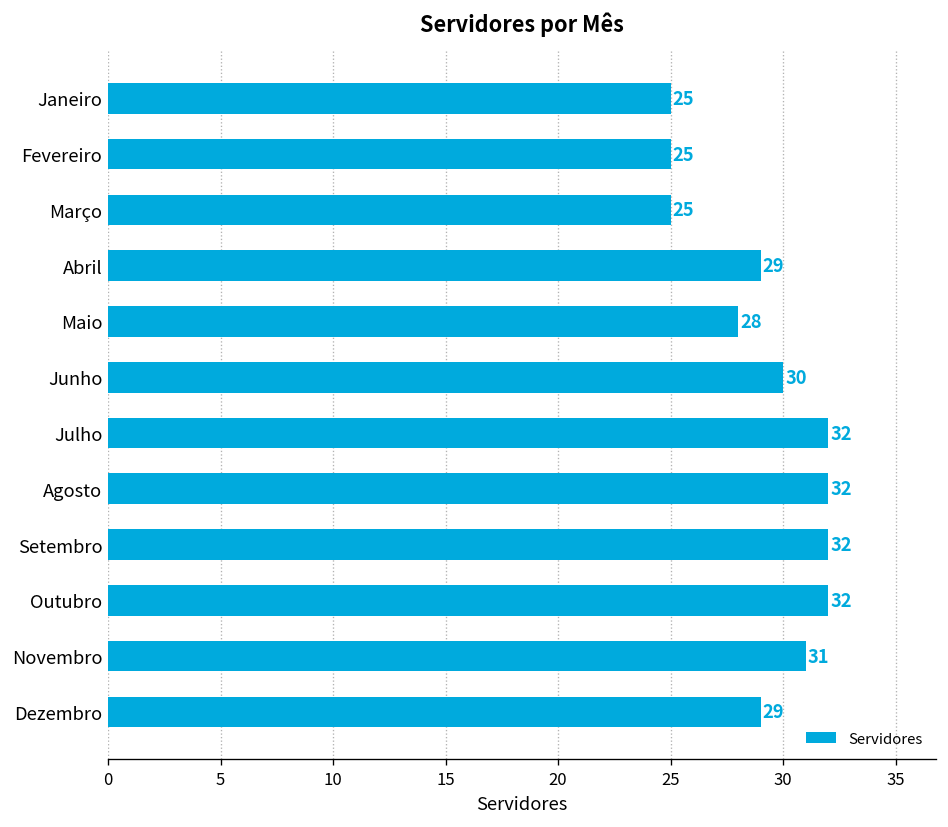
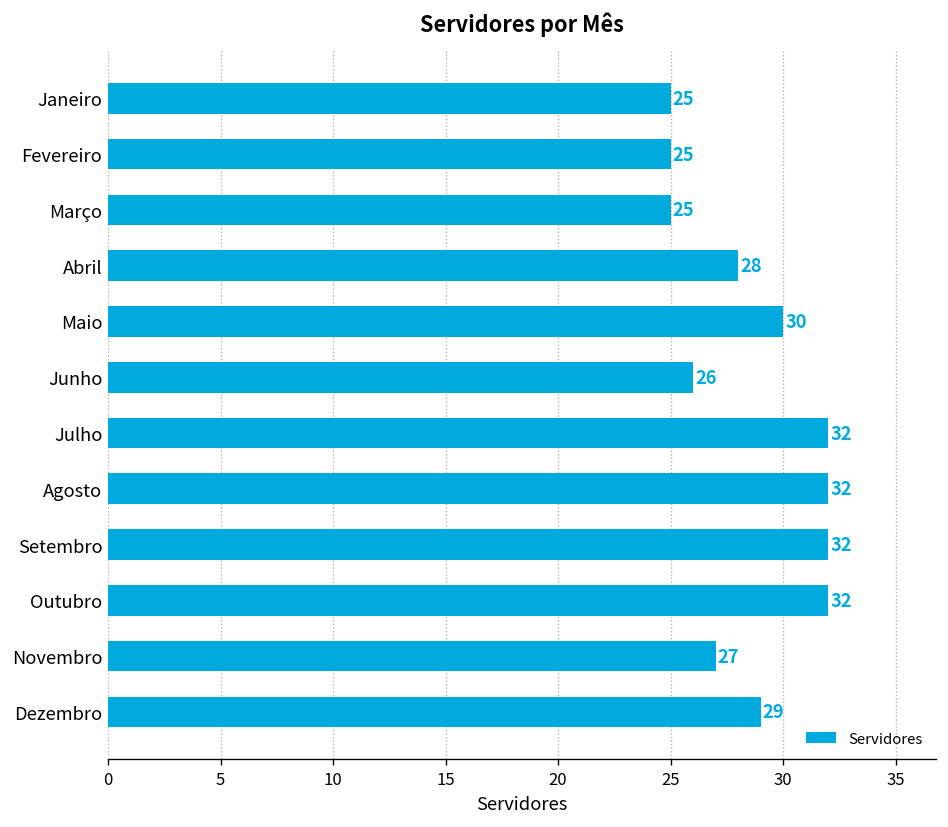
Abril: 29 -> 28
Maio: 28 -> 30
Junho: 30 -> 26
Novembro: 31 -> 27
